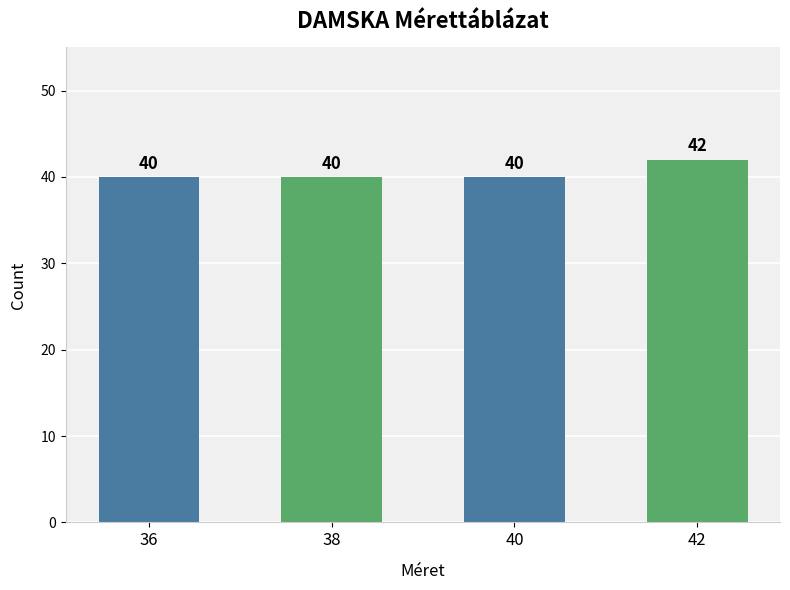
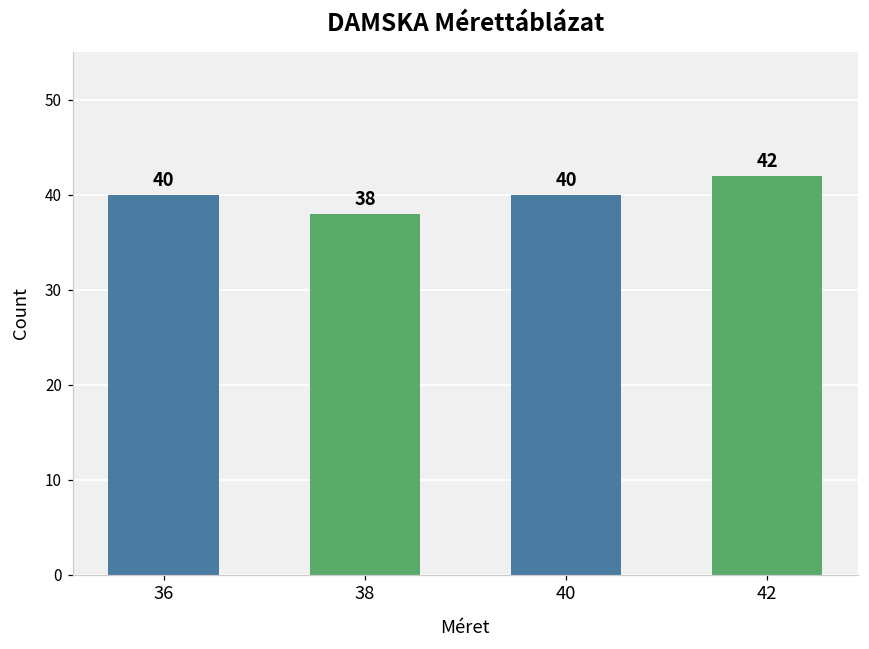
38: 40 -> 38
